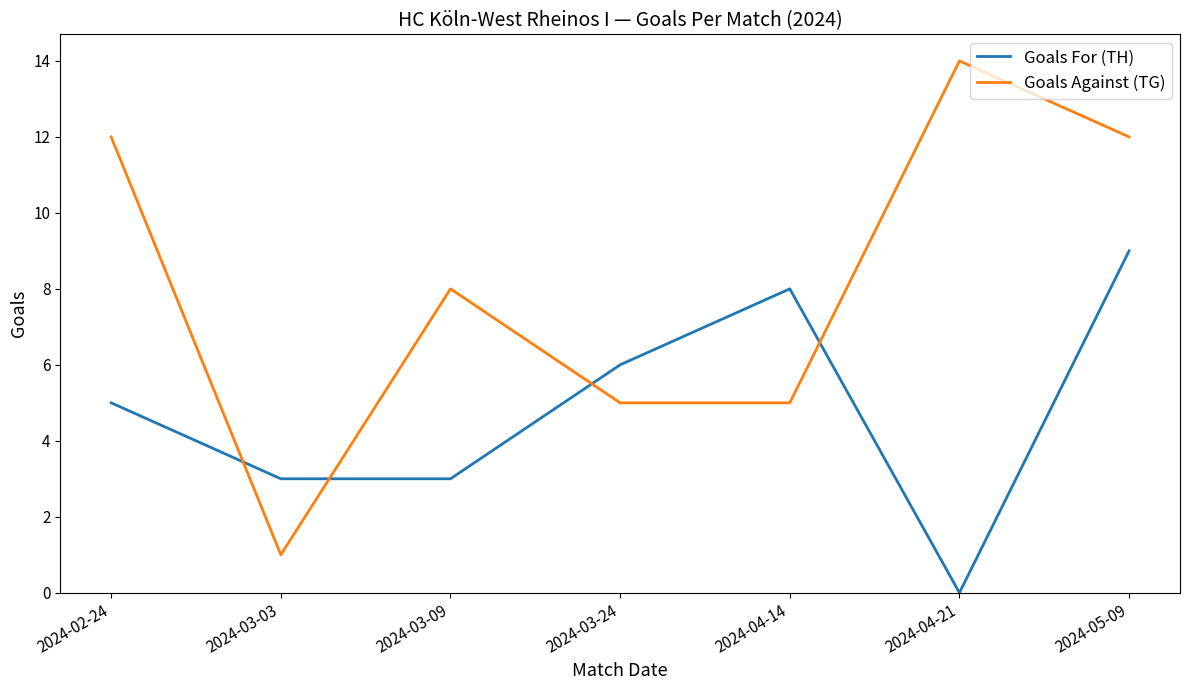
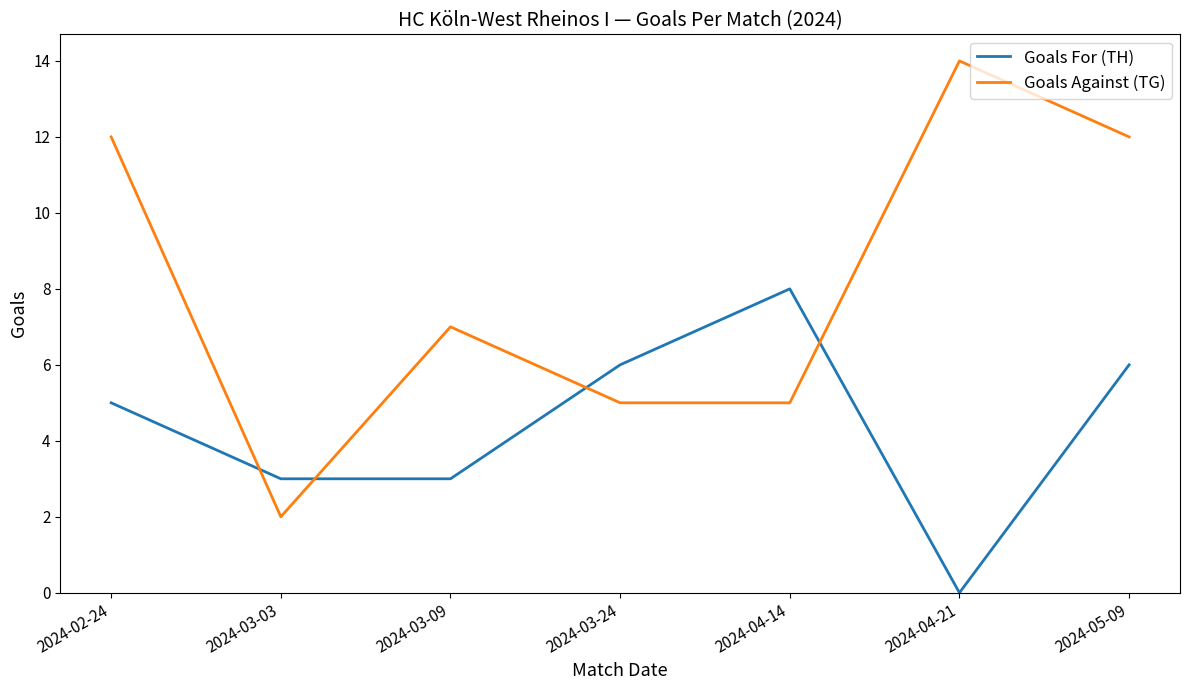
Goals Against (TG), 2024-03-03: 1 -> 2
Goals Against (TG), 2024-03-09: 8 -> 7
Goals For (TH), 2024-05-09: 9 -> 6
